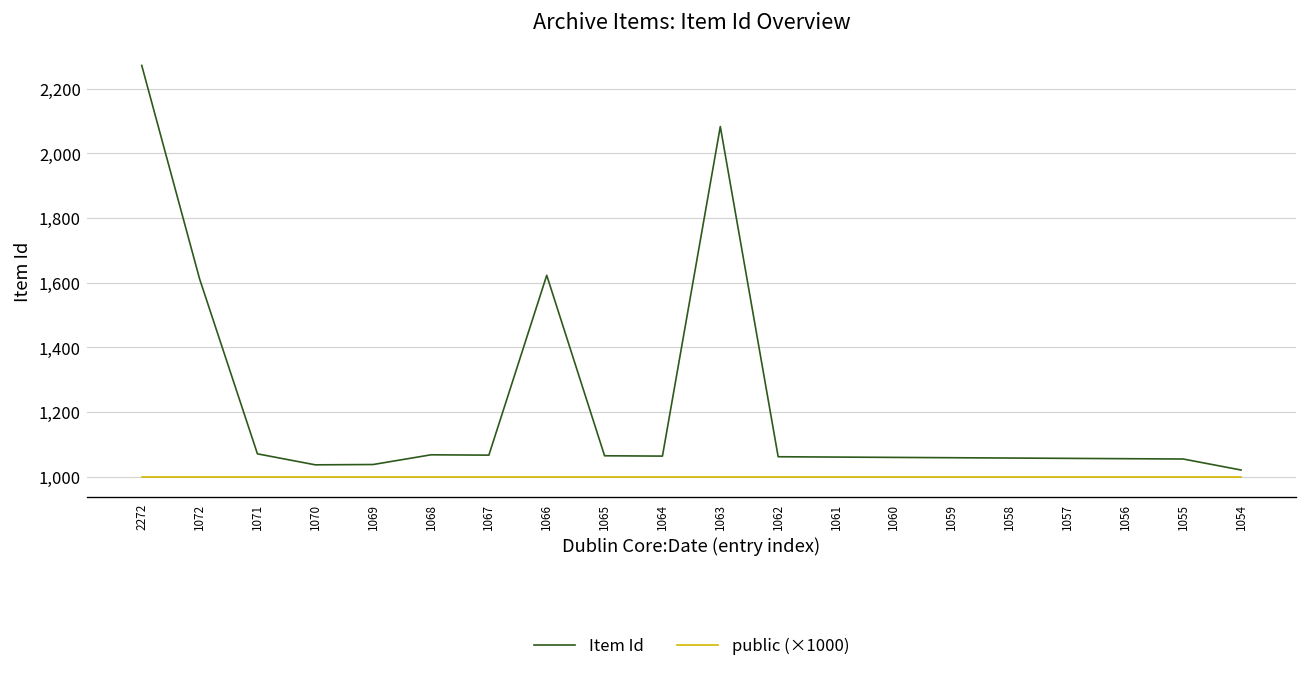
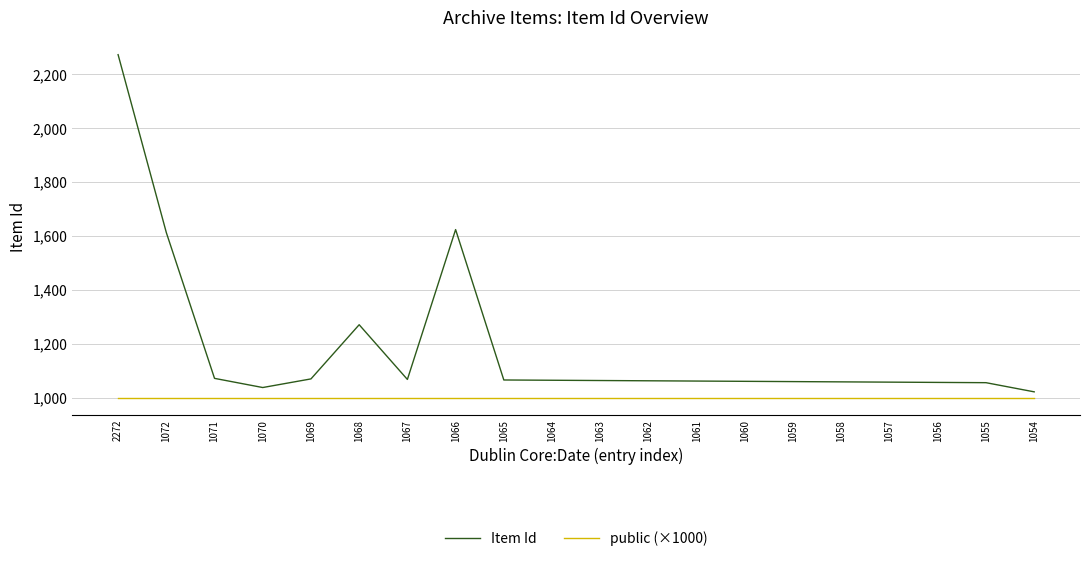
Item Id, 1069: 1,040 -> 1,070
Item Id, 1068: 1,070 -> 1,270
Item Id, 1063: 2,080 -> 1,060
